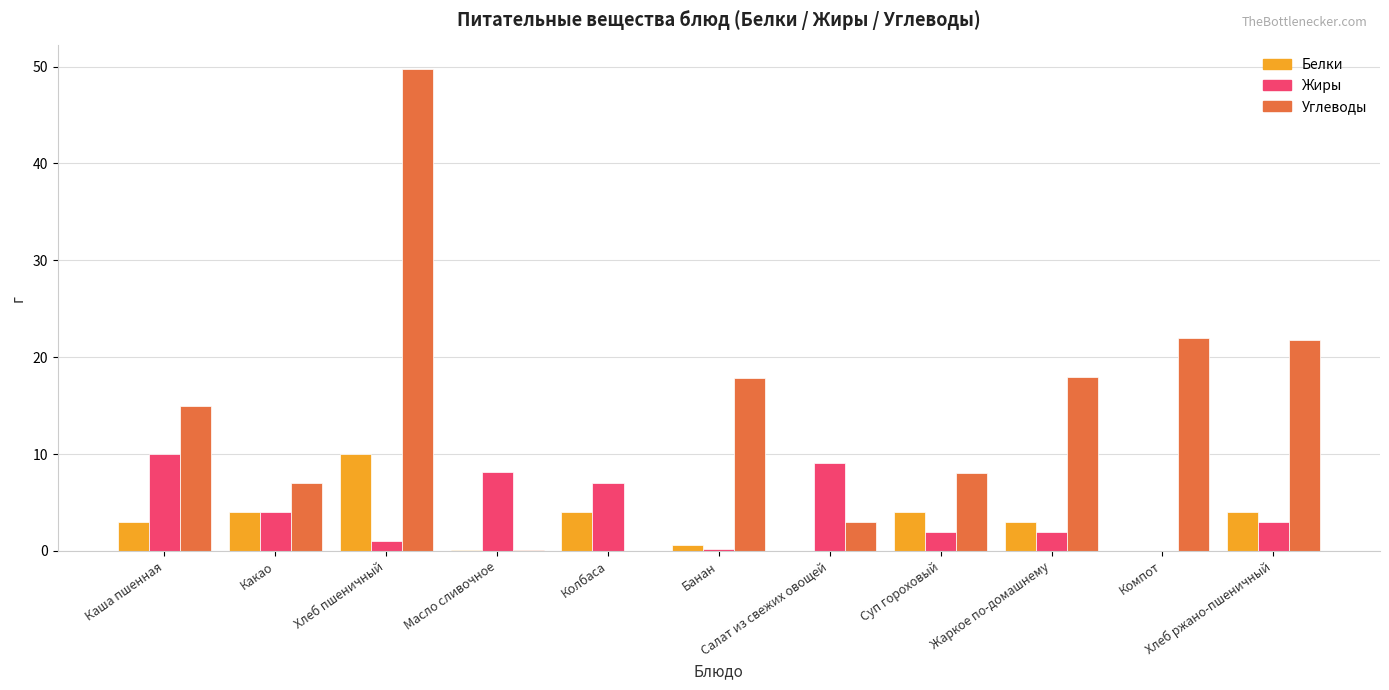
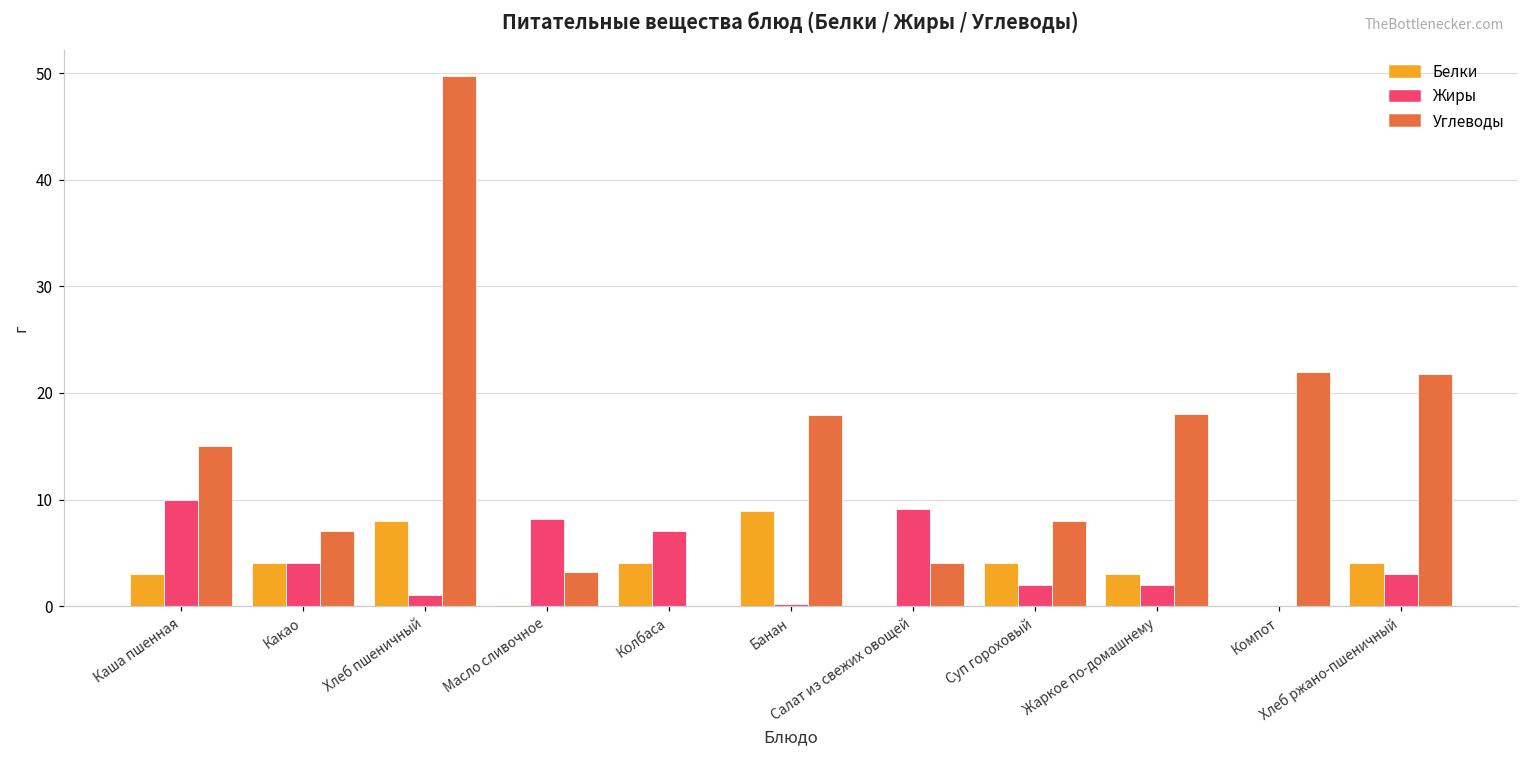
Белки, Хлеб пшеничный: 10 -> 8
Углеводы, Масло сливочное: 0 -> 3
Белки, Банан: 1 -> 9
Углеводы, Салат из свежих овощей: 3 -> 4
